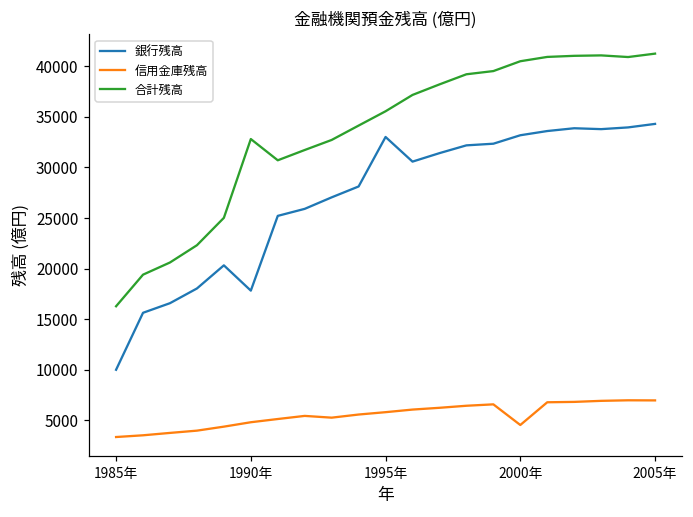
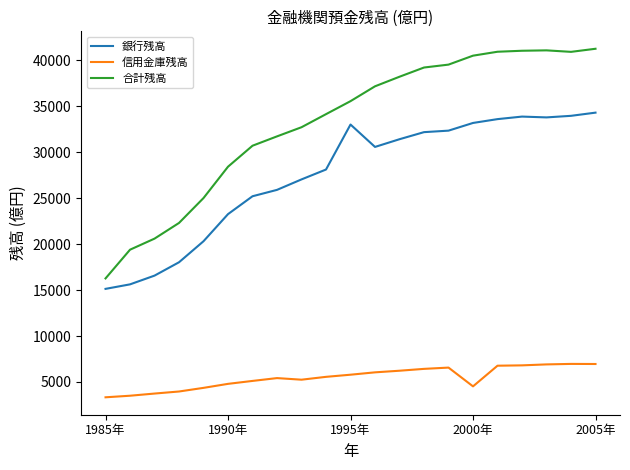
銀行残高, 1985年: 10000 -> 15000
銀行残高, 1990年: 18000 -> 23000
合計残高, 1990年: 33000 -> 28000
